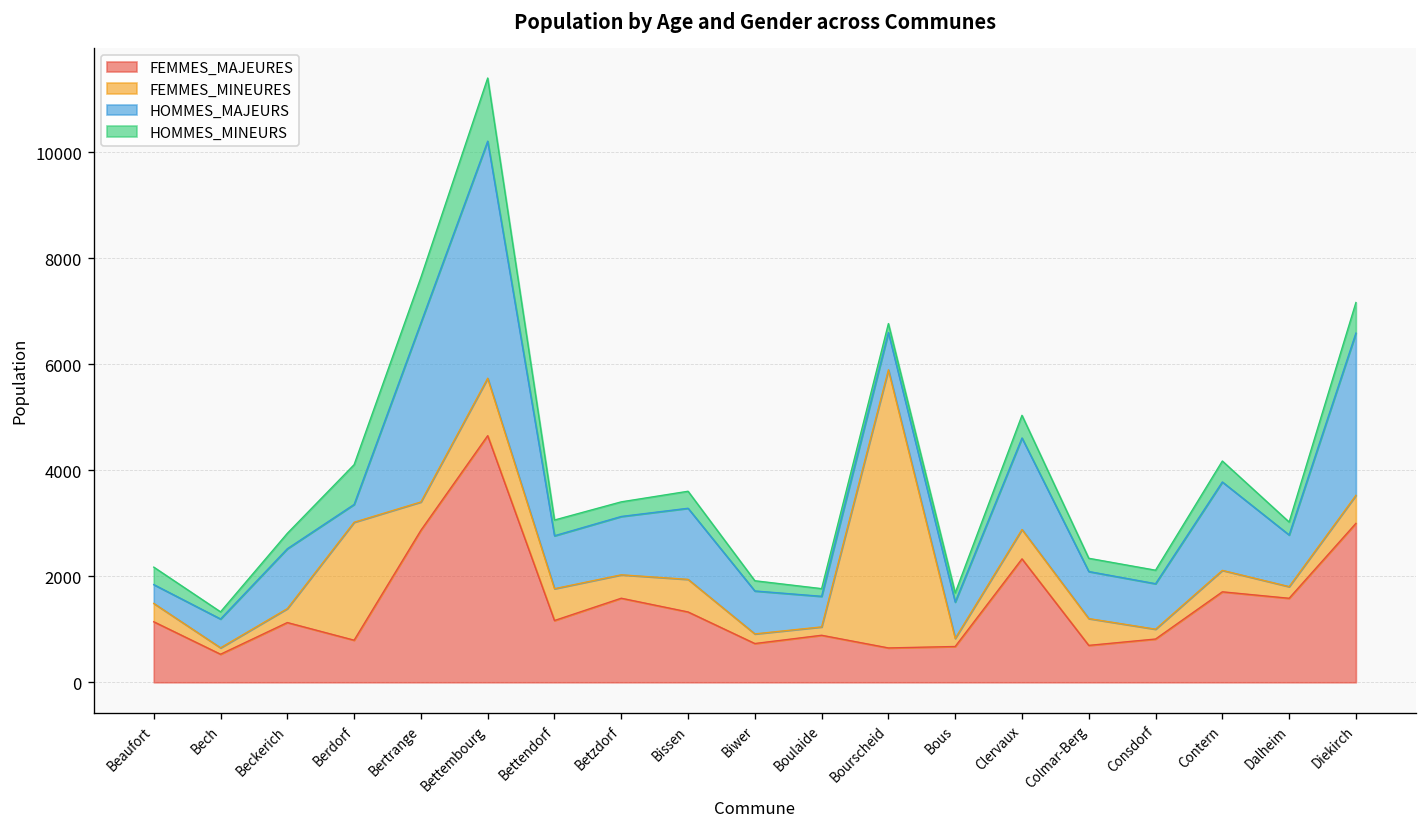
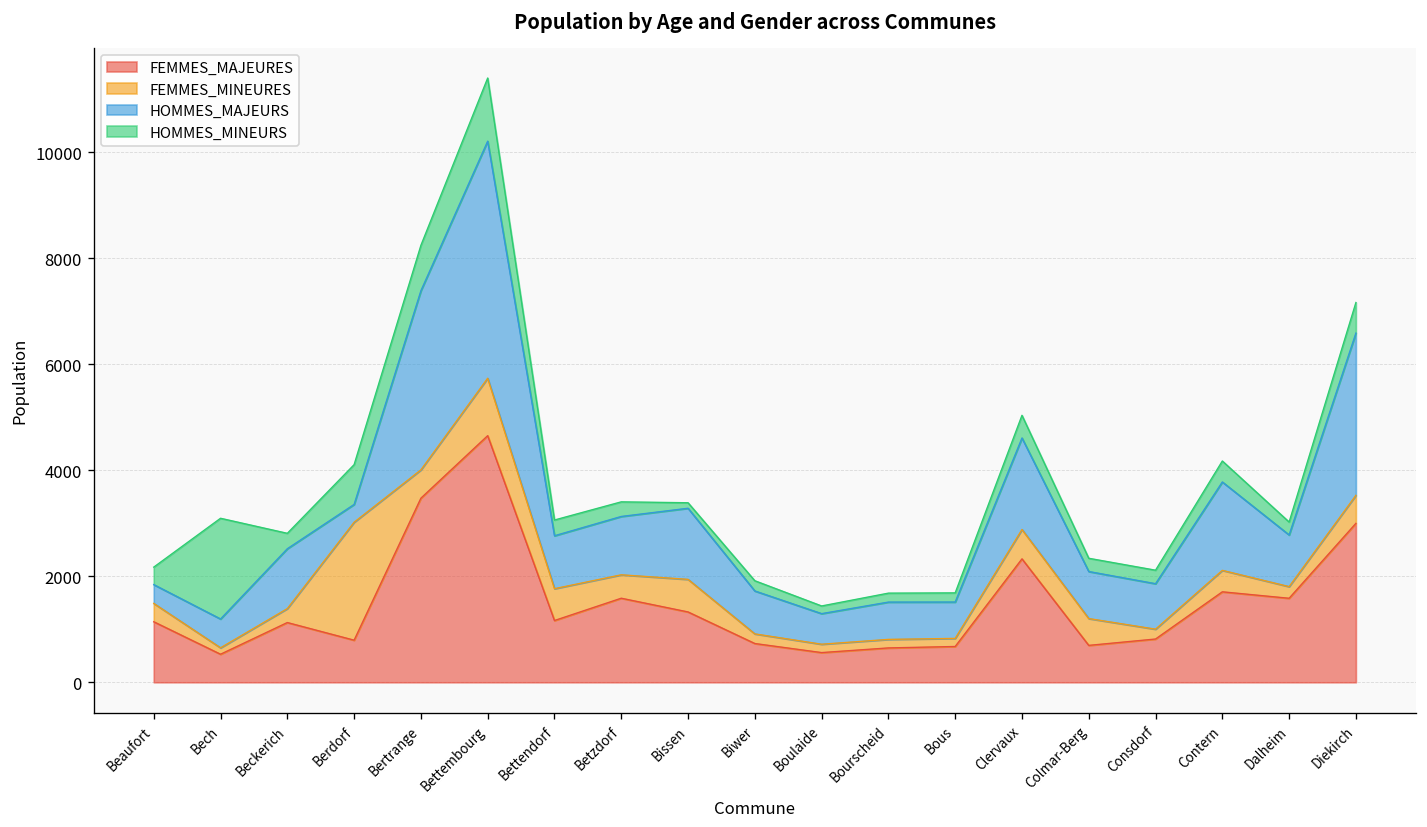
HOMMES_MINEURS, Bech: 100 -> 1900
FEMMES_MAJEURES, Bertrange: 2900 -> 3500
HOMMES_MINEURS, Bissen: 300 -> 100
FEMMES_MAJEURES, Boulaide: 900 -> 600
FEMMES_MINEURES, Bourscheid: 5200 -> 200
